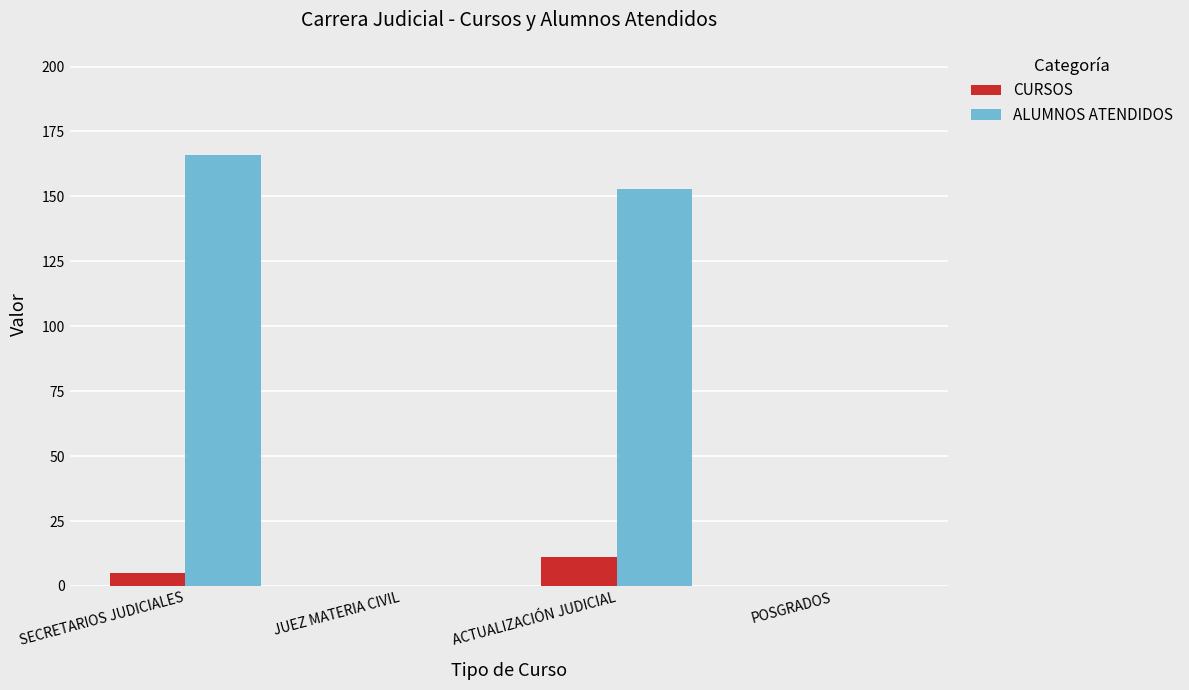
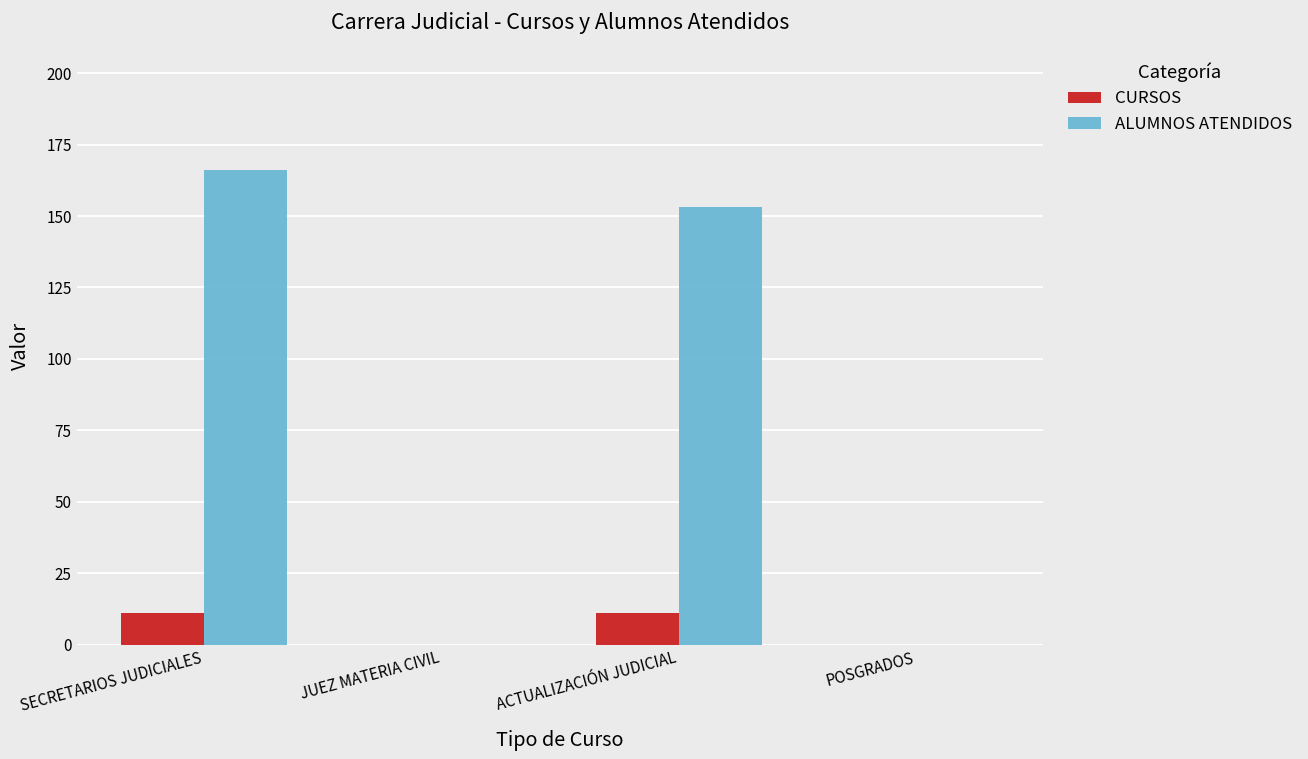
CURSOS, SECRETARIOS JUDICIALES: 5 -> 11
